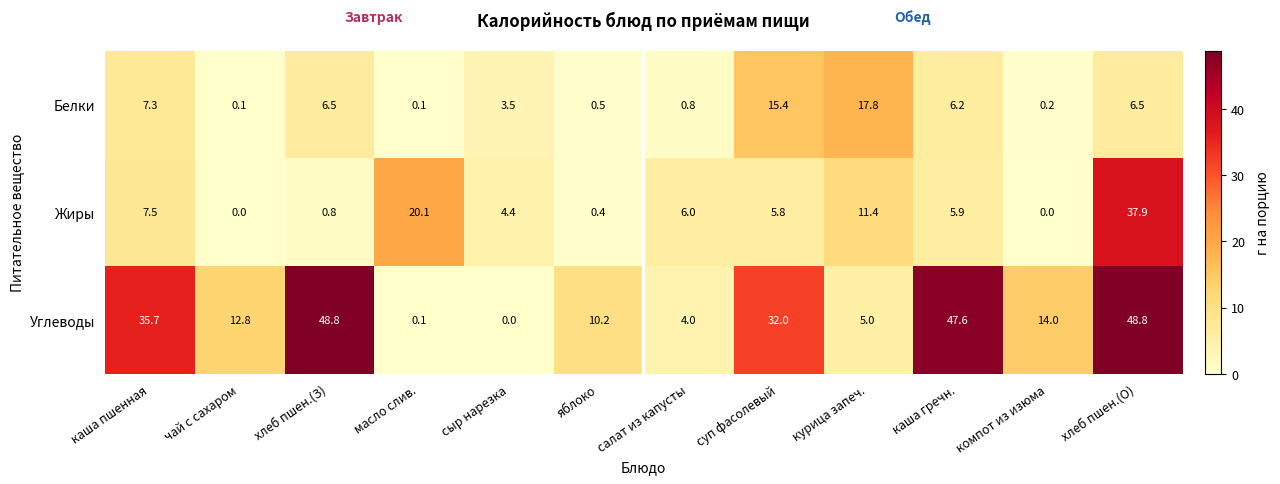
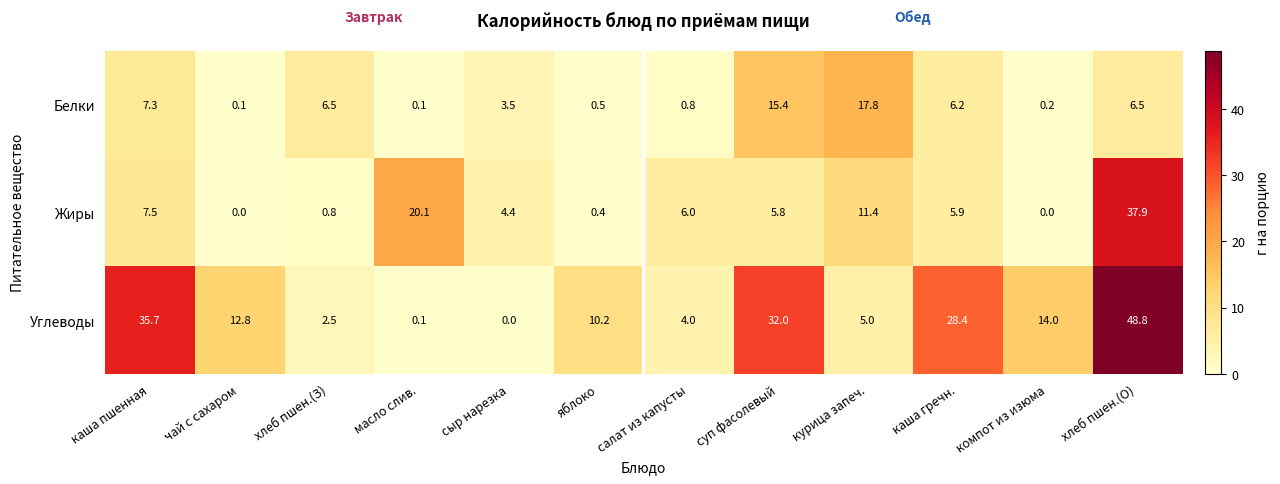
Углеводы, хлеб пшен.(З): 48.8 -> 2.5
Углеводы, каша гречн.: 47.6 -> 28.4
